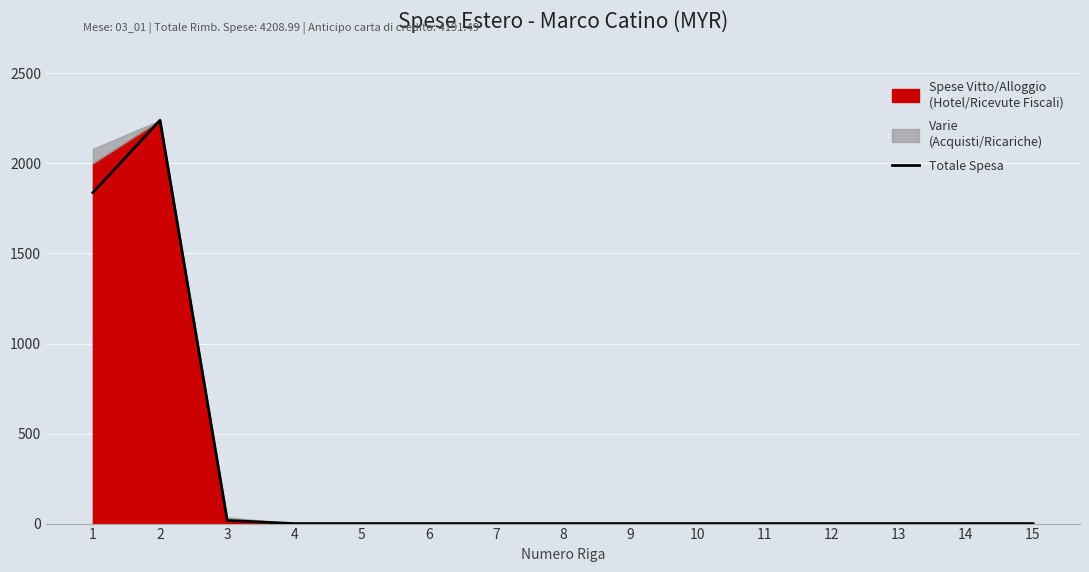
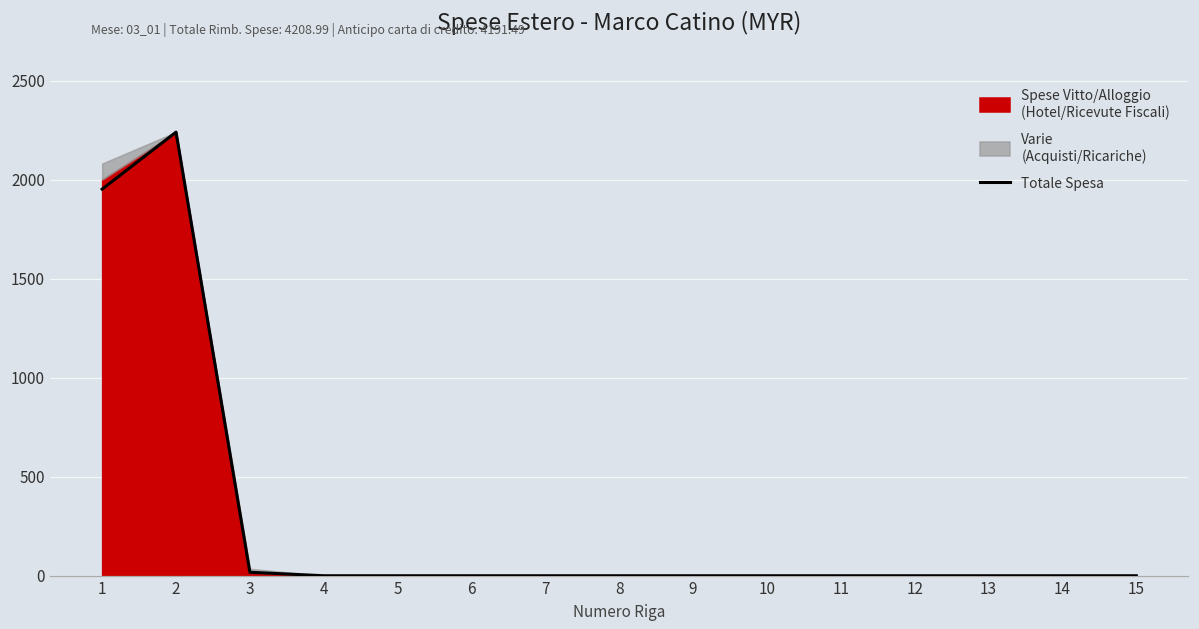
Totale Spesa, 1: 1840 -> 1950
